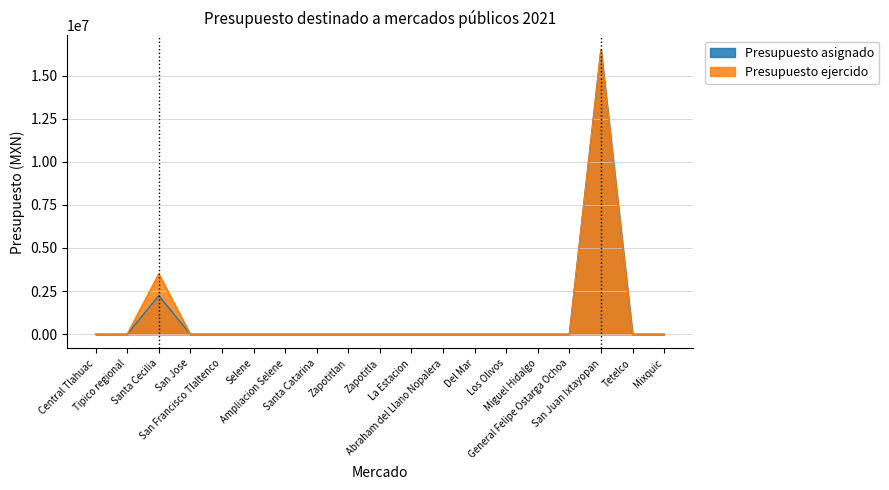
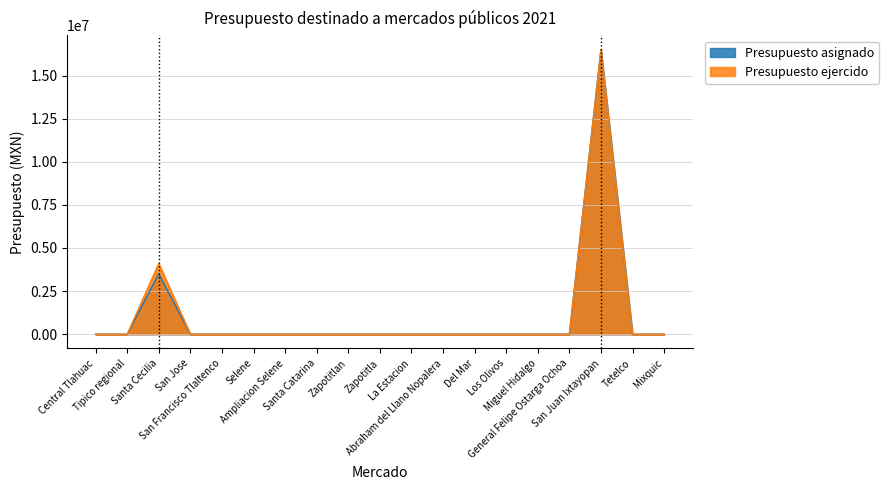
Presupuesto asignado, Santa Cecilia: 2200000 -> 3500000
Presupuesto ejercido, Santa Cecilia: 3500000 -> 4100000
